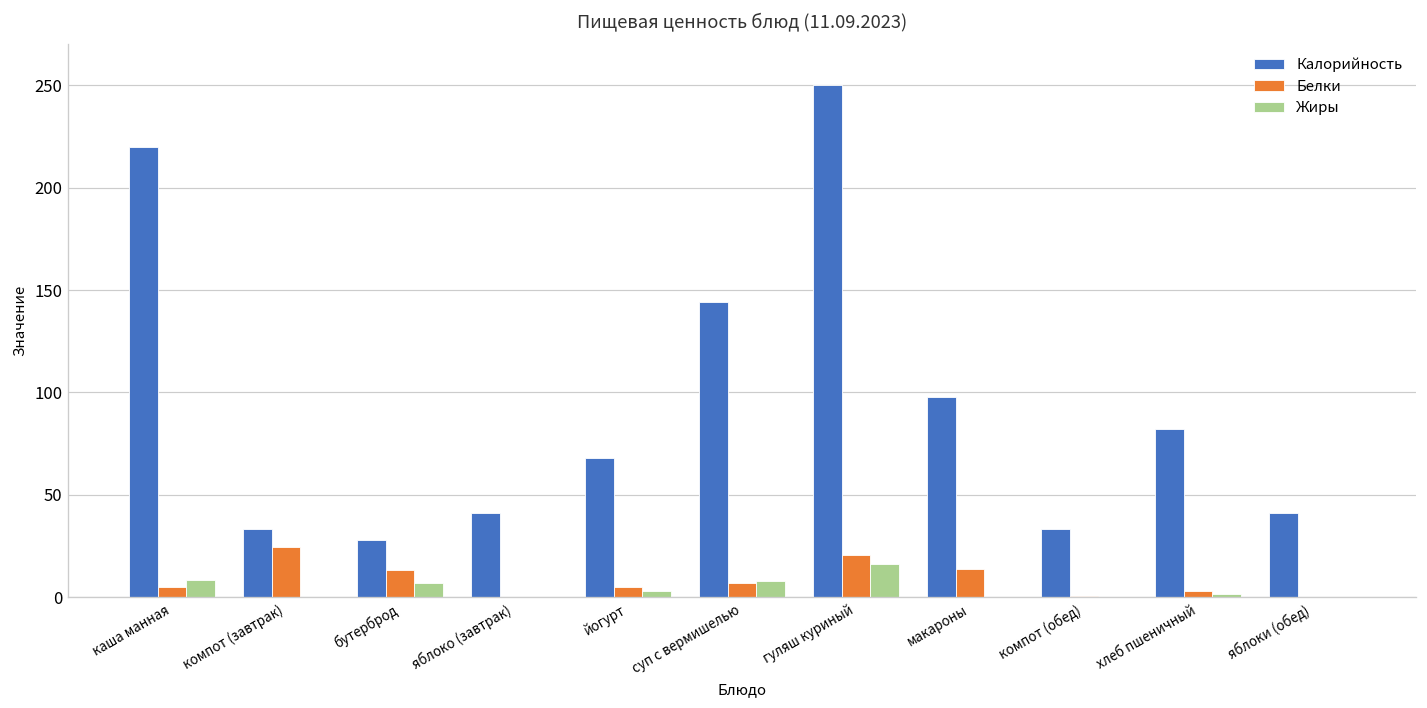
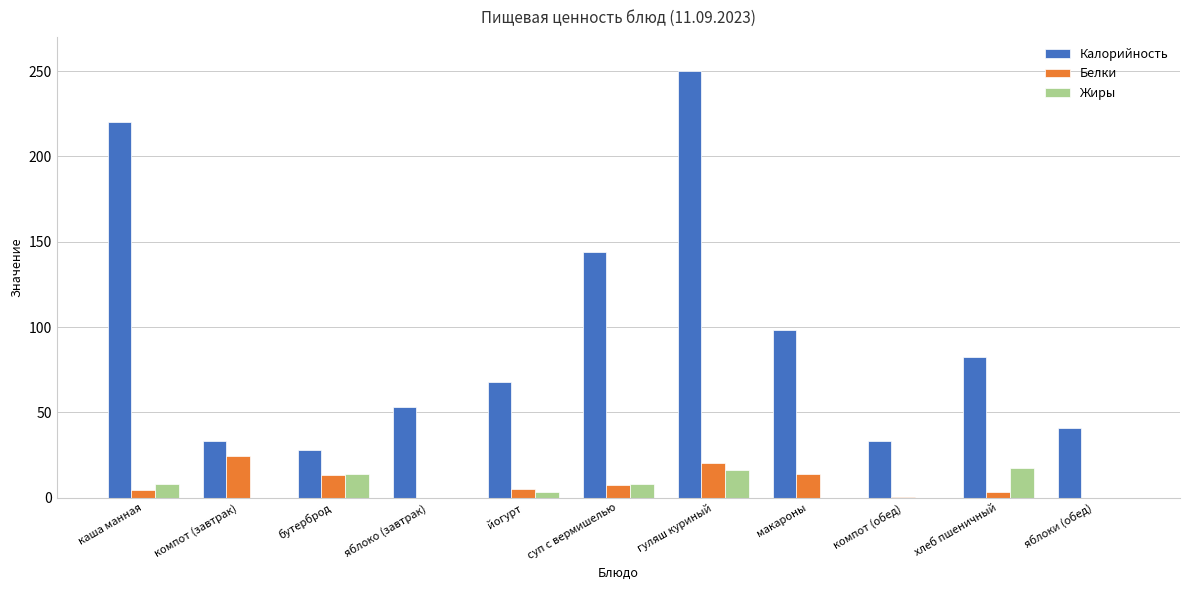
Жиры, бутерброд: 7 -> 14
Калорийность, яблоко (завтрак): 41 -> 53
Жиры, хлеб пшеничный: 1 -> 17
